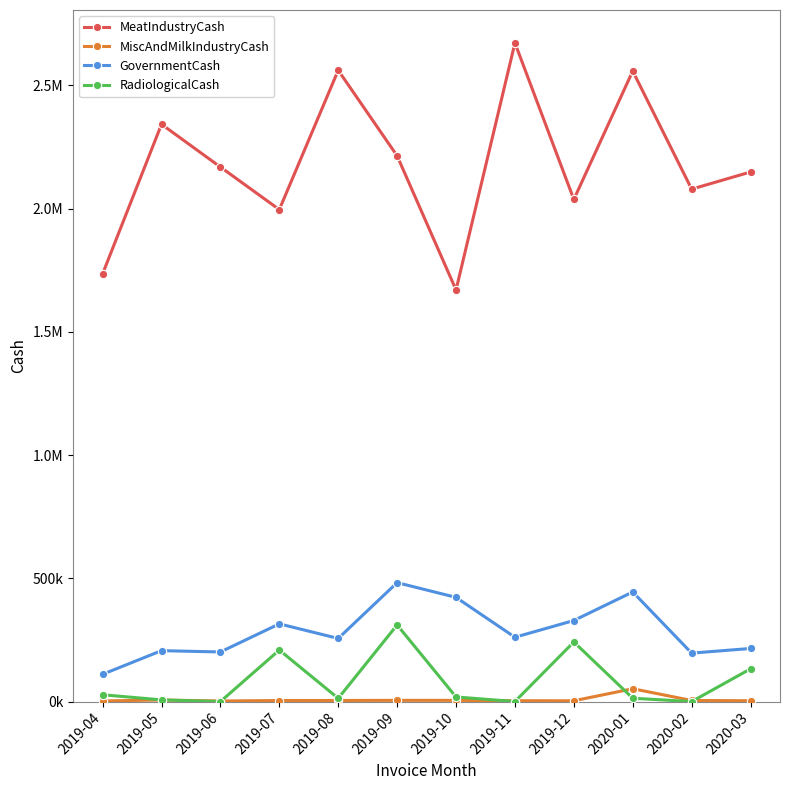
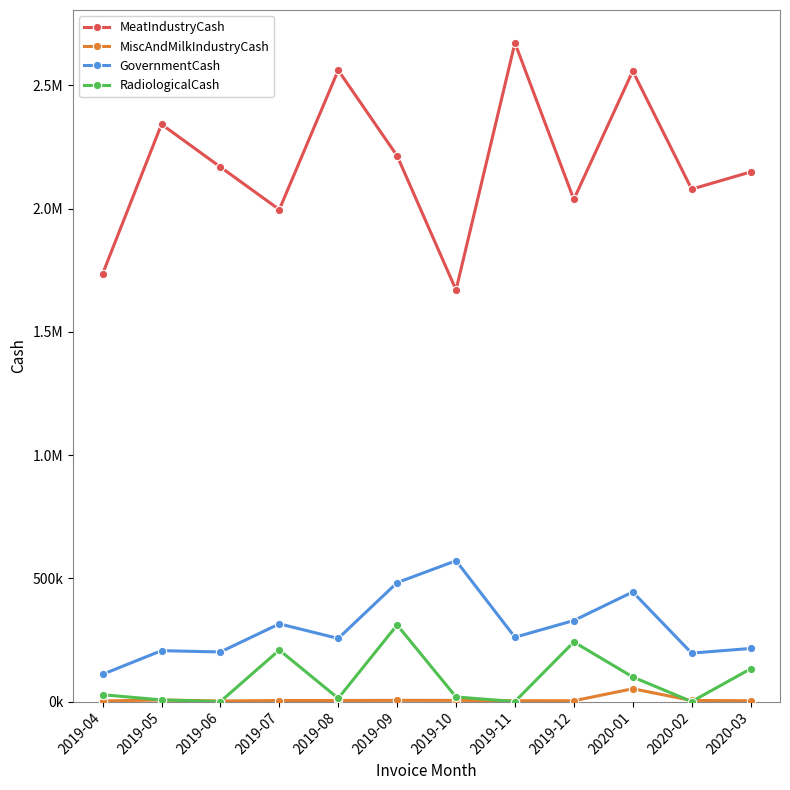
GovernmentCash, 2019-10: 420000 -> 570000
RadiologicalCash, 2020-01: 10000 -> 100000
